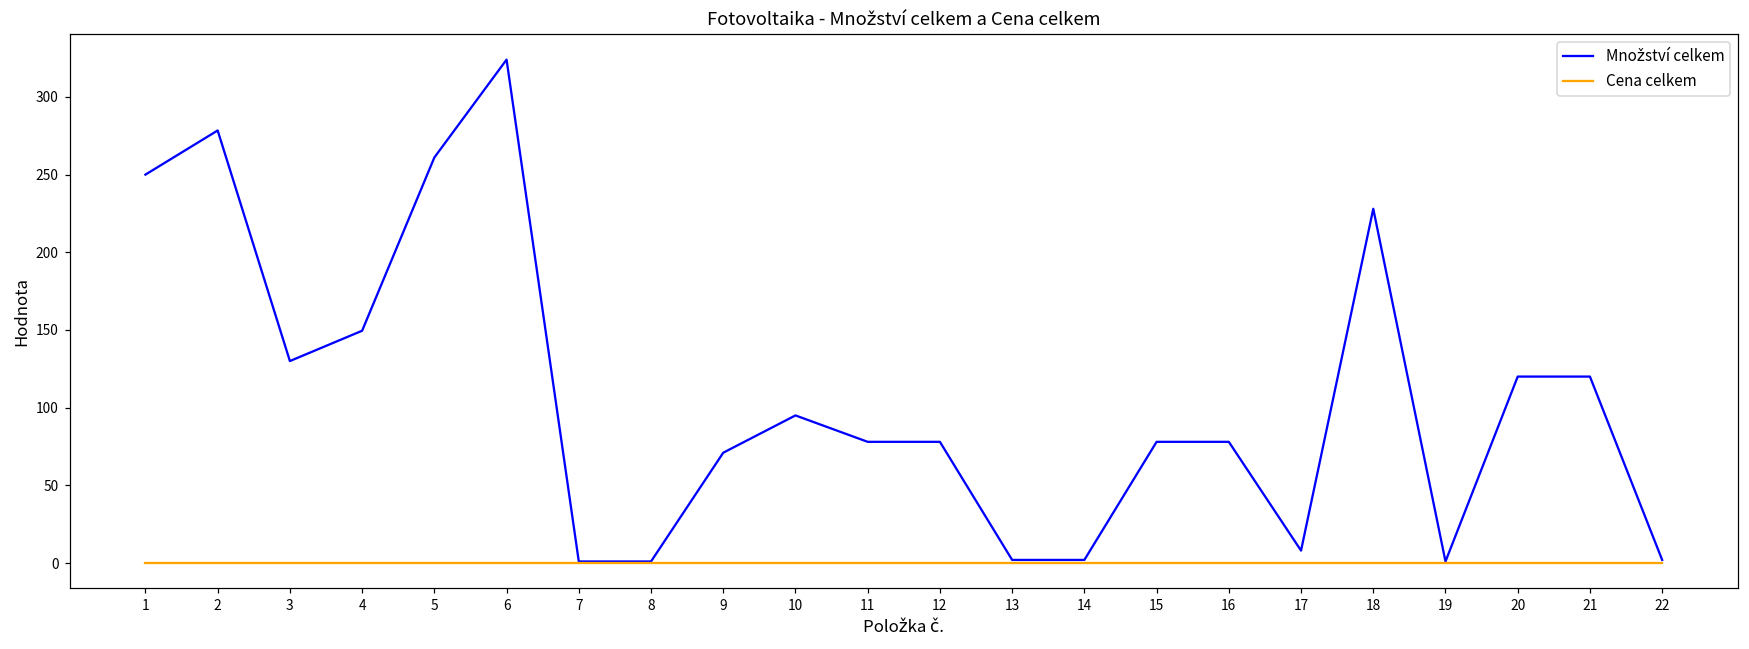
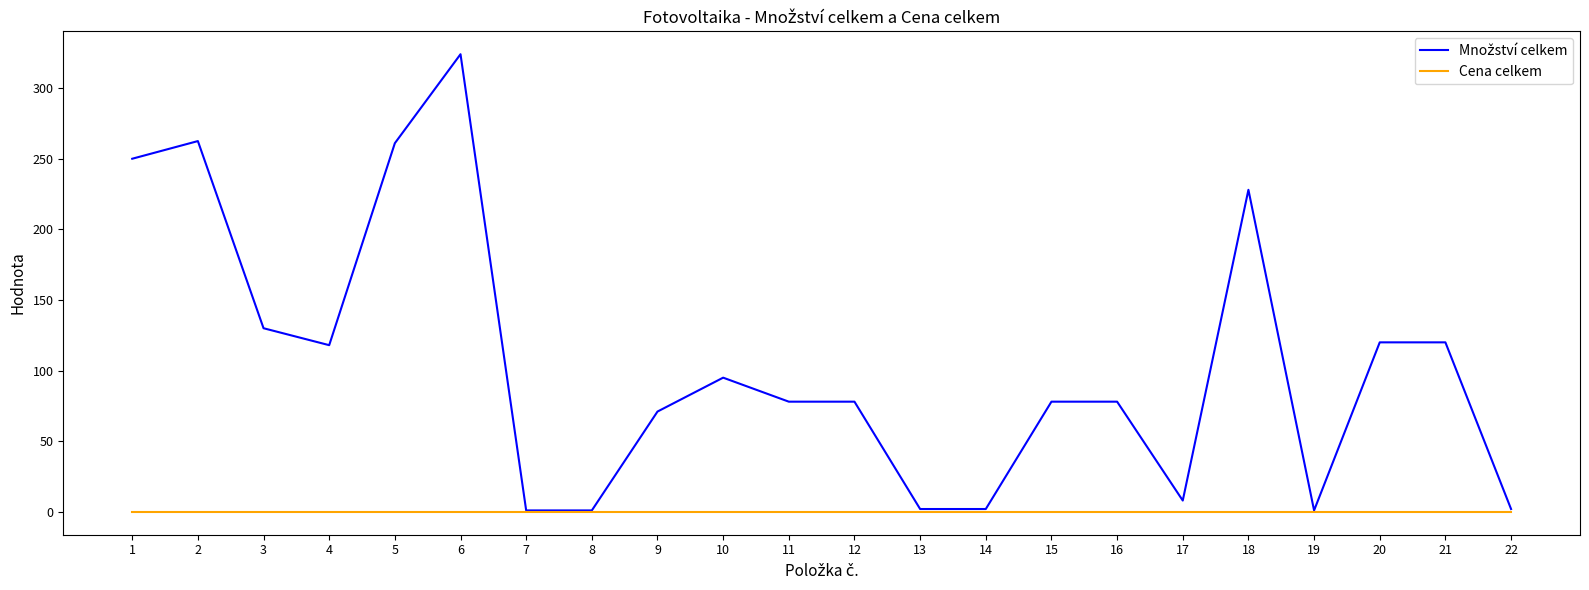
Množství celkem, 2: 278 -> 263
Množství celkem, 4: 150 -> 118
